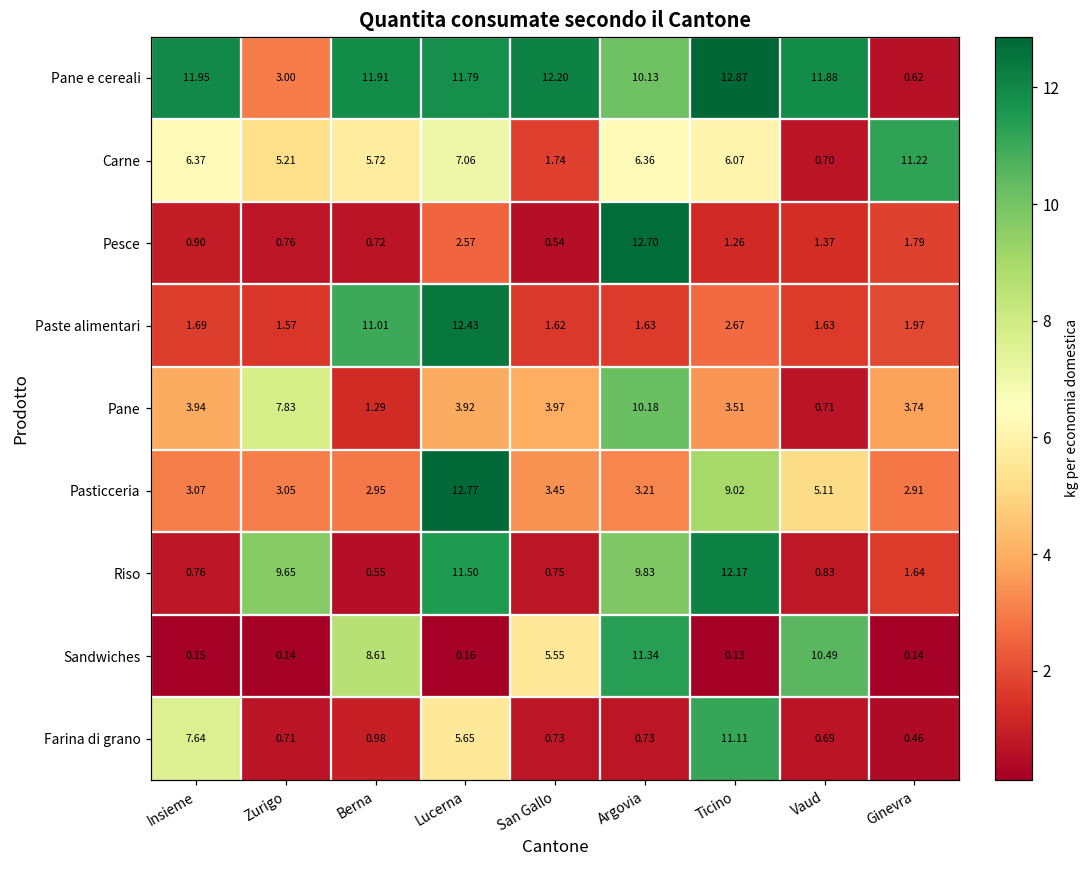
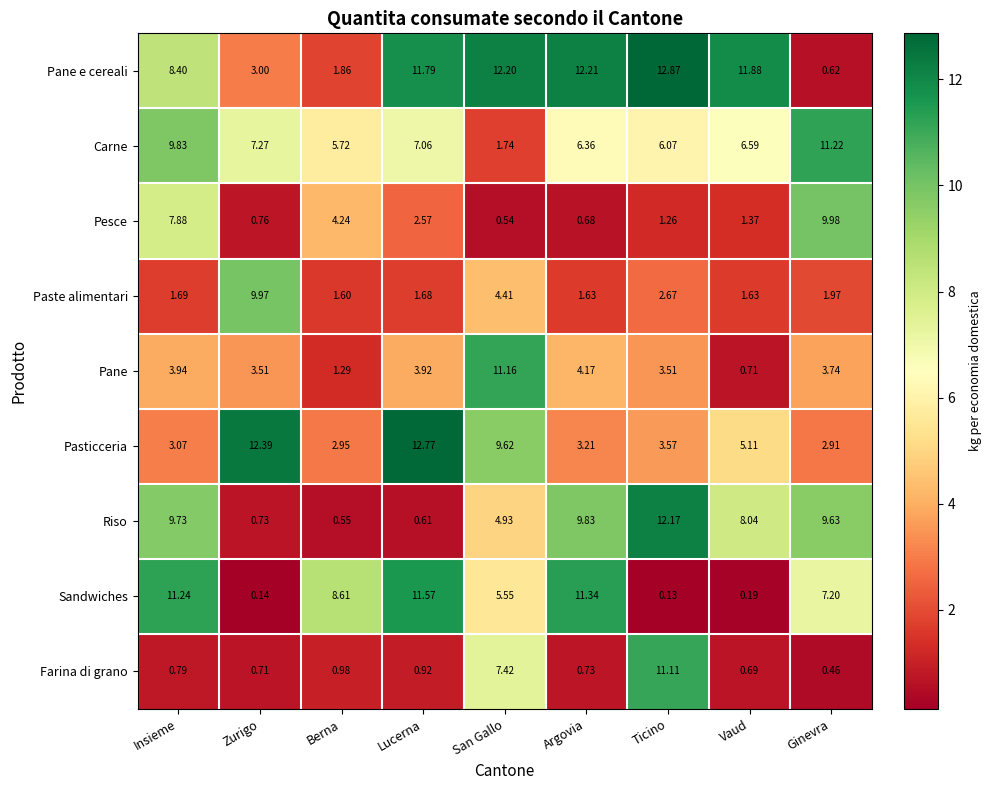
Pane e cereali, Insieme: 11.95 -> 8.40
Pane e cereali, Berna: 11.91 -> 1.86
Pane e cereali, Argovia: 10.13 -> 12.21
Carne, Insieme: 6.37 -> 9.83
Carne, Zurigo: 5.21 -> 7.27
Carne, Vaud: 0.70 -> 6.59
Pesce, Insieme: 0.90 -> 7.88
Pesce, Berna: 0.72 -> 4.24
Pesce, Argovia: 12.70 -> 0.68
Pesce, Ginevra: 1.79 -> 9.98
Paste alimentari, Zurigo: 1.57 -> 9.97
Paste alimentari, Berna: 11.01 -> 1.60
Paste alimentari, Lucerna: 12.43 -> 1.68
Paste alimentari, San Gallo: 1.62 -> 4.41
Pane, Zurigo: 7.83 -> 3.51
Pane, San Gallo: 3.97 -> 11.16
Pane, Argovia: 10.18 -> 4.17
Pasticceria, Zurigo: 3.05 -> 12.39
Pasticceria, San Gallo: 3.45 -> 9.62
Pasticceria, Ticino: 9.02 -> 3.57
Riso, Insieme: 0.76 -> 9.73
Riso, Zurigo: 9.65 -> 0.73
Riso, Lucerna: 11.50 -> 0.61
Riso, San Gallo: 0.75 -> 4.93
Riso, Vaud: 0.83 -> 8.04
Riso, Ginevra: 1.64 -> 9.63
Sandwiches, Insieme: 0.15 -> 11.24
Sandwiches, Lucerna: 0.16 -> 11.57
Sandwiches, Vaud: 10.49 -> 0.19
Sandwiches, Ginevra: 0.14 -> 7.20
Farina di grano, Insieme: 7.64 -> 0.79
Farina di grano, Lucerna: 5.65 -> 0.92
Farina di grano, San Gallo: 0.73 -> 7.42
